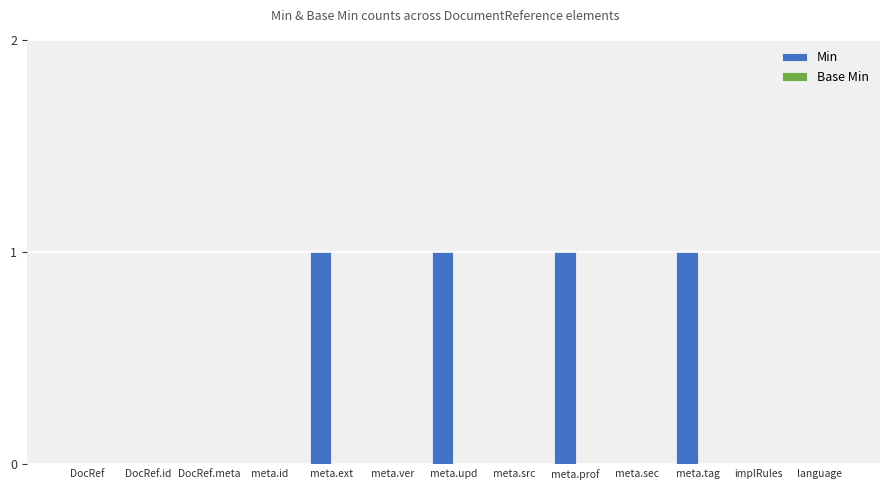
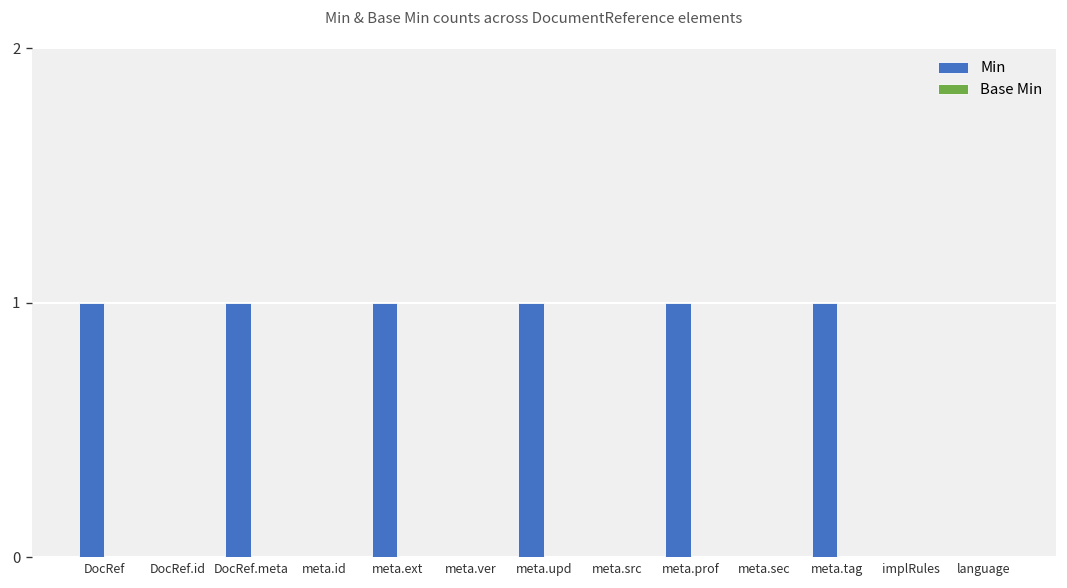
Min, DocRef: 0 -> 1
Min, DocRef.meta: 0 -> 1
